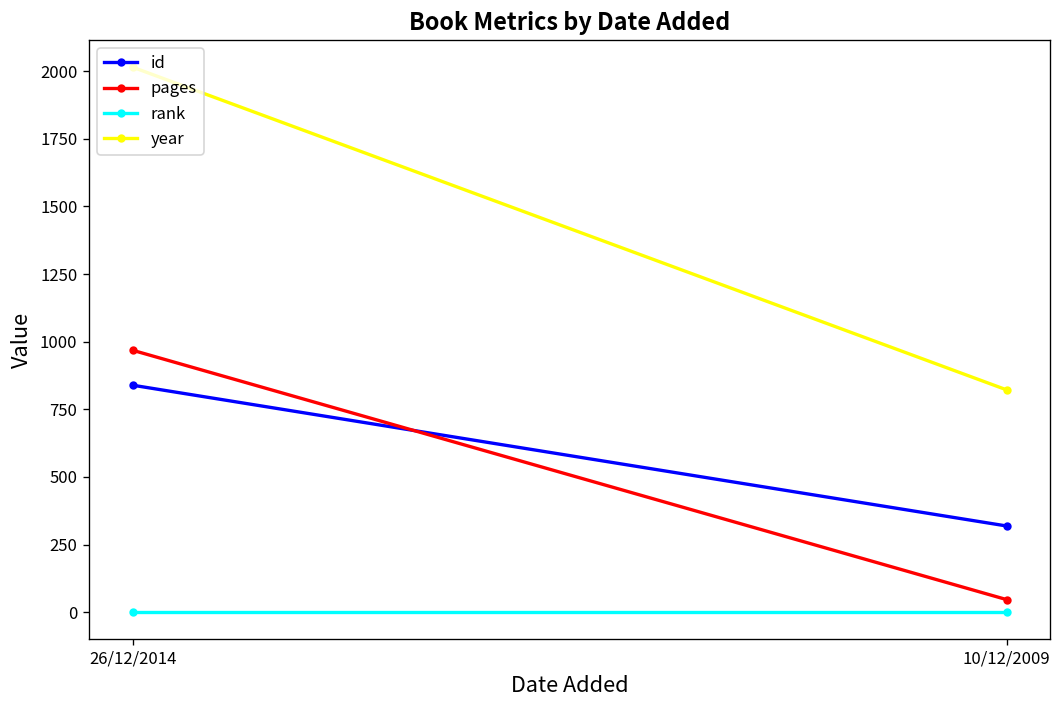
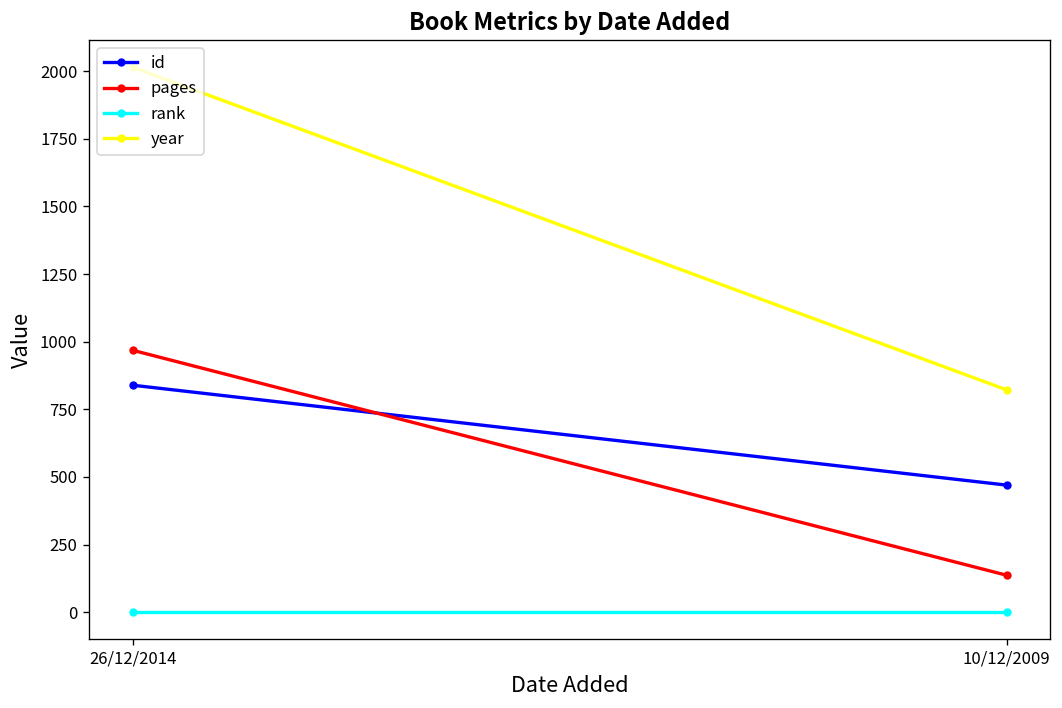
id, 10/12/2009: 320 -> 470
pages, 10/12/2009: 50 -> 140
